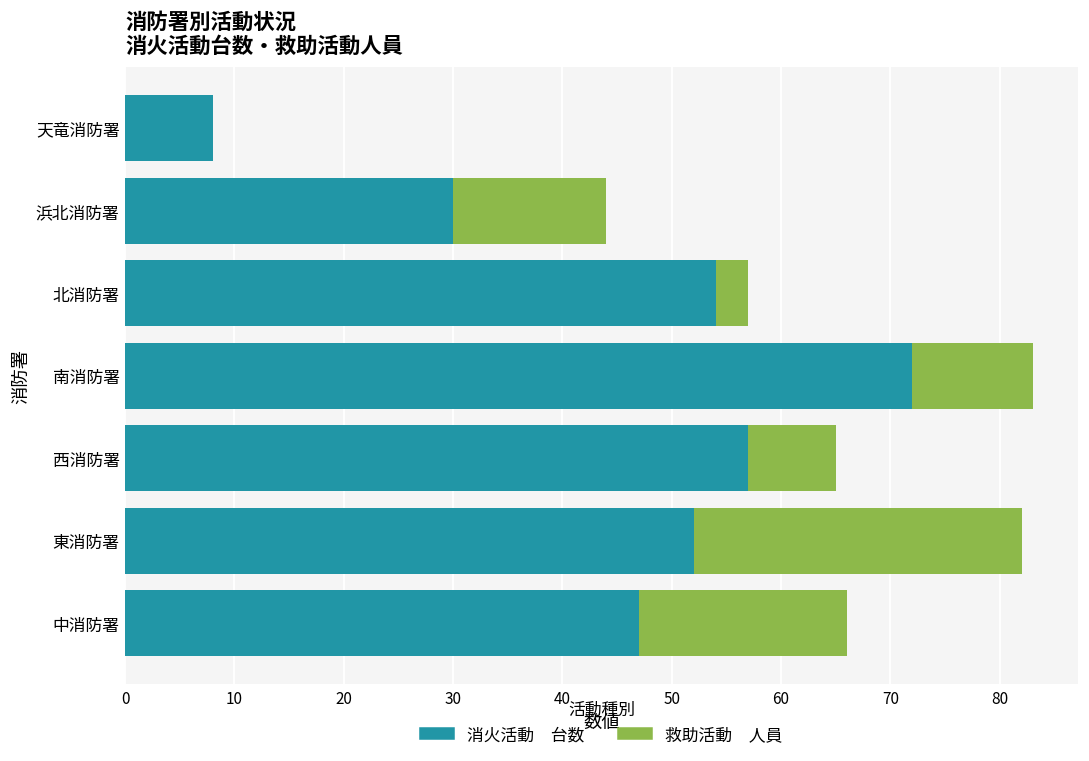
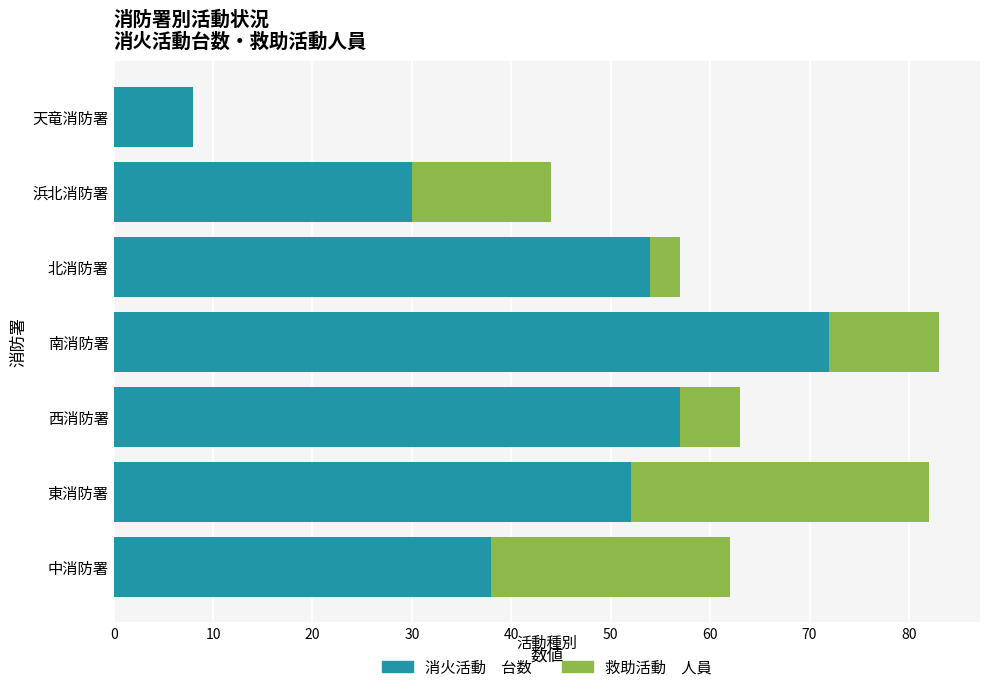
救助活動 人員, 西消防署: 8 -> 6
消火活動 台数, 中消防署: 47 -> 38
救助活動 人員, 中消防署: 19 -> 24
